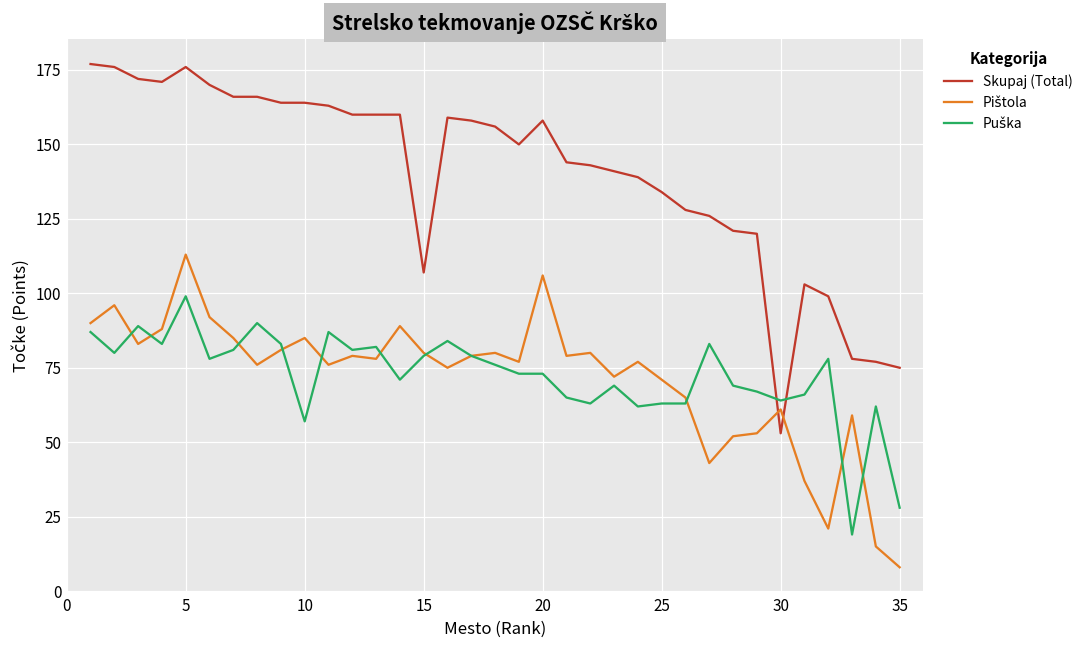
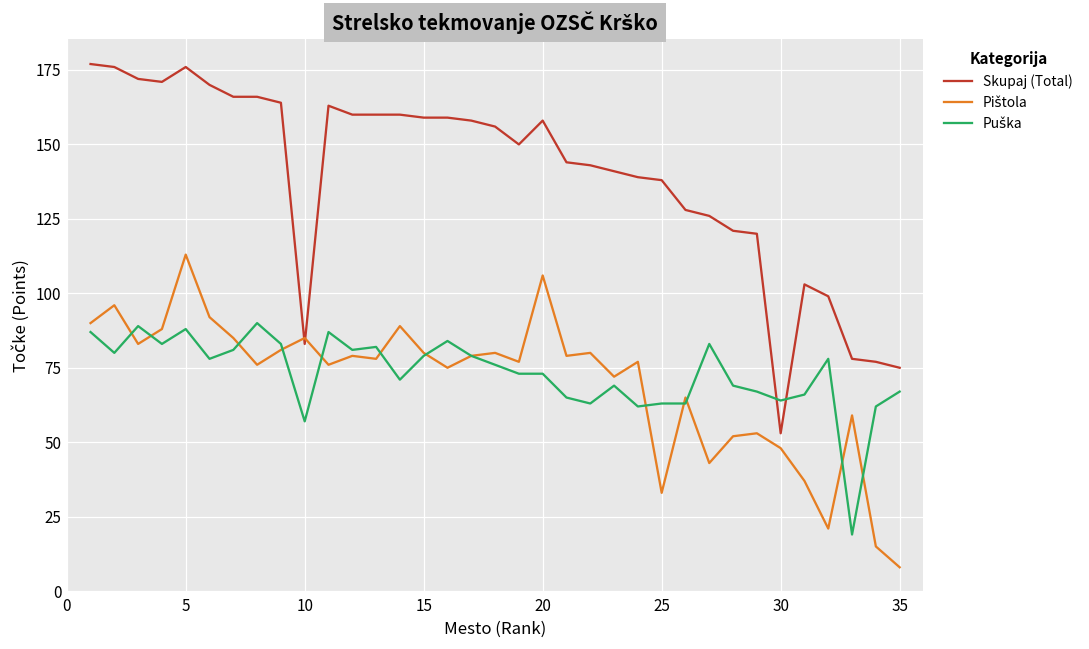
Puška, 5: 99 -> 88
Skupaj (Total), 10: 164 -> 83
Skupaj (Total), 15: 107 -> 159
Skupaj (Total), 25: 134 -> 138
Pištola, 25: 71 -> 33
Pištola, 30: 61 -> 48
Puška, 35: 28 -> 67
